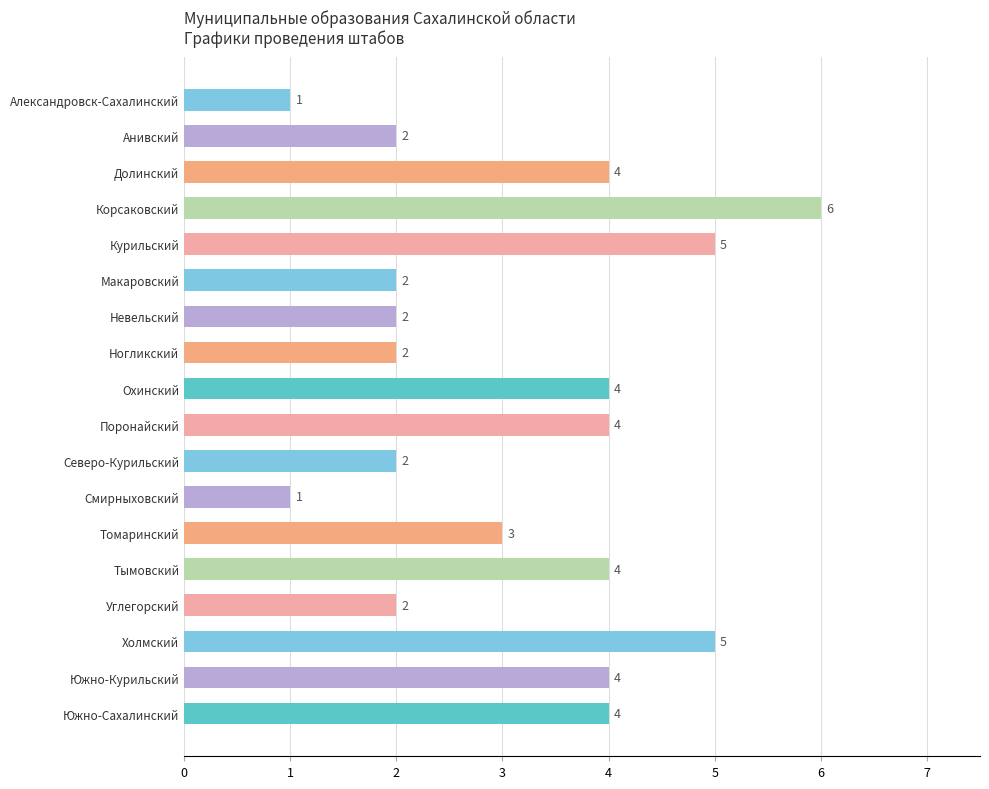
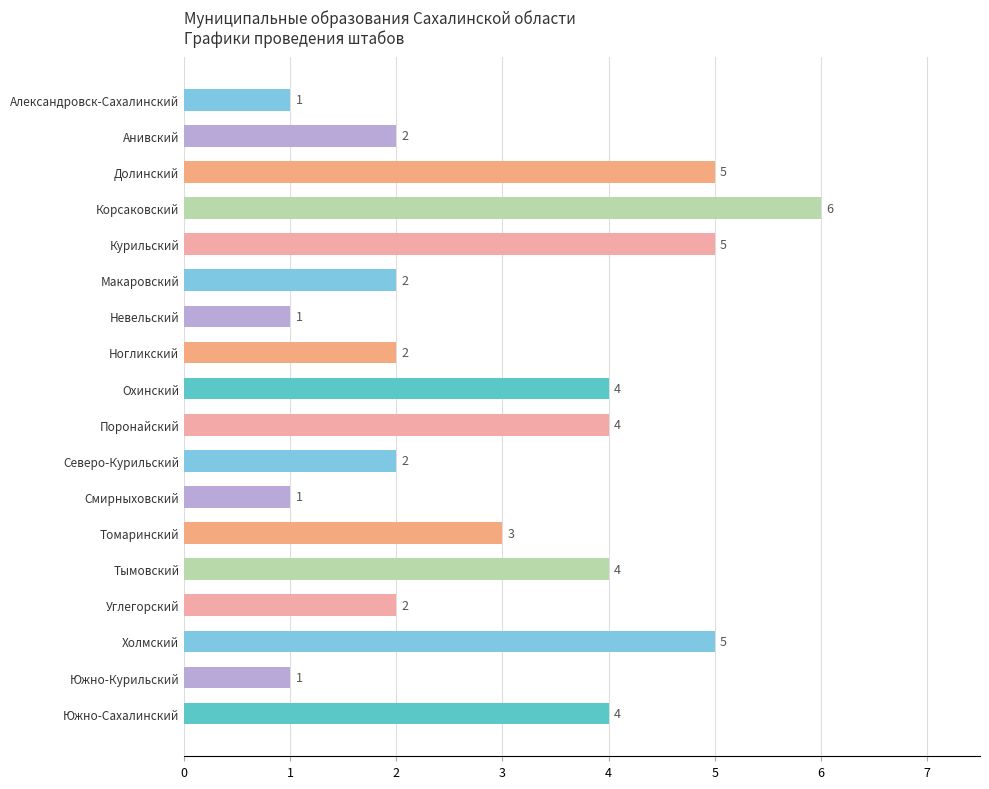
Долинский: 4 -> 5
Невельский: 2 -> 1
Южно-Курильский: 4 -> 1
